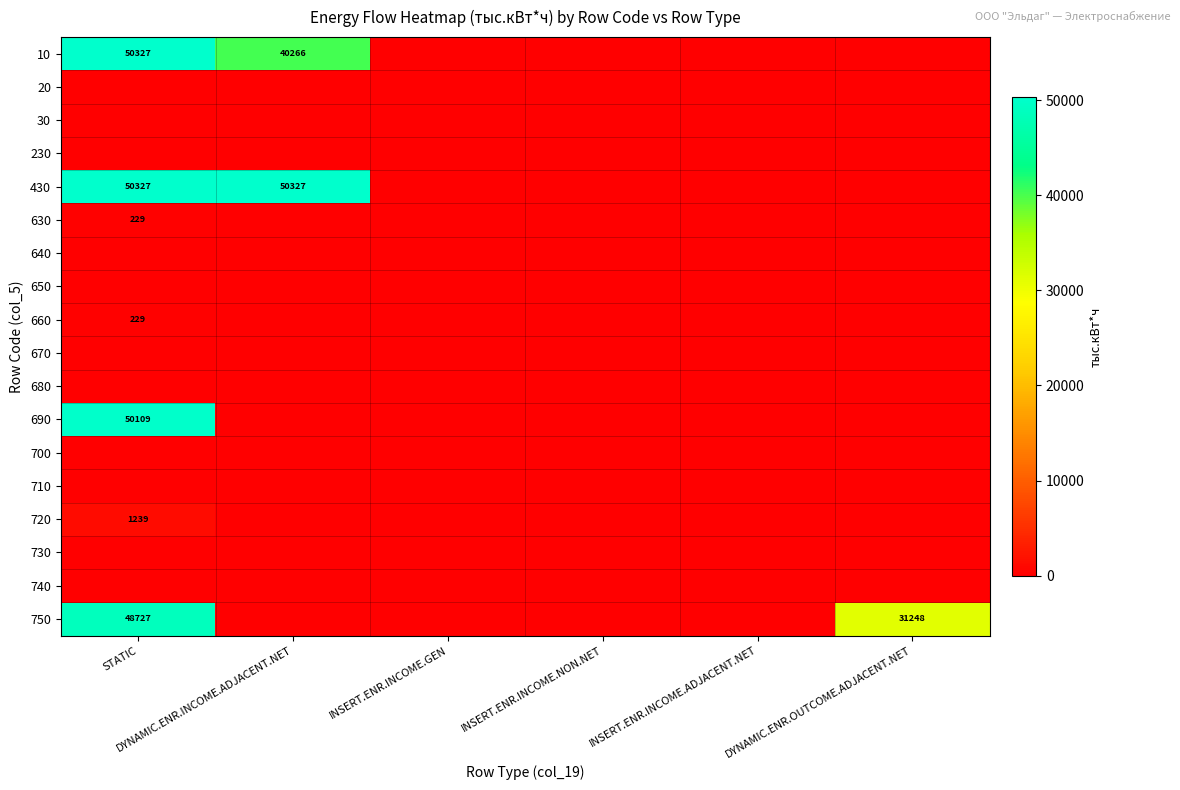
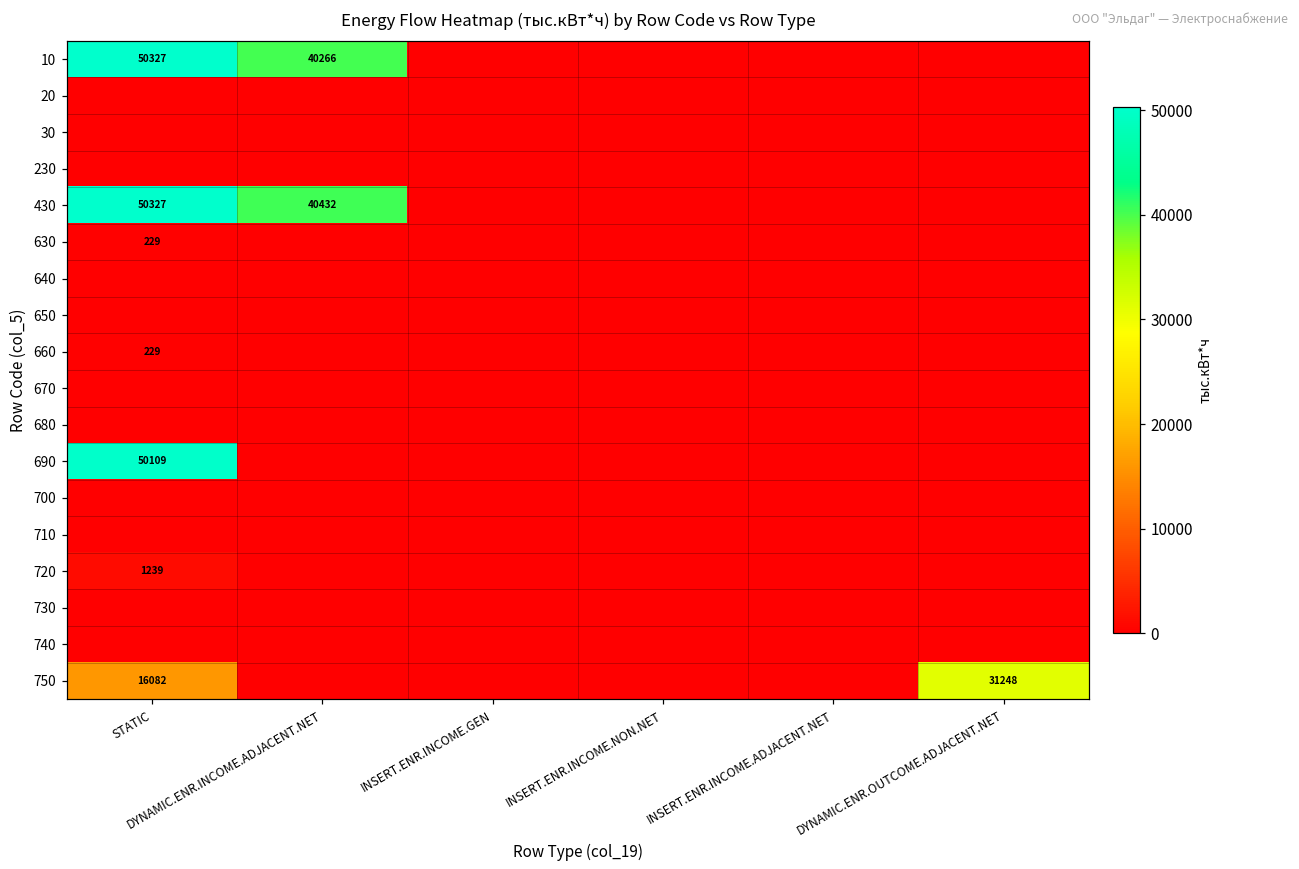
430, DYNAMIC.ENR.INCOME.ADJACENT.NET: 50327 -> 40432
750, STATIC: 48727 -> 16082
